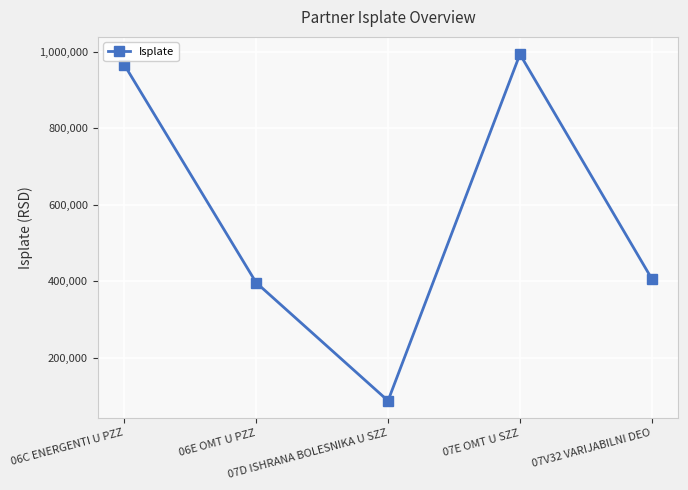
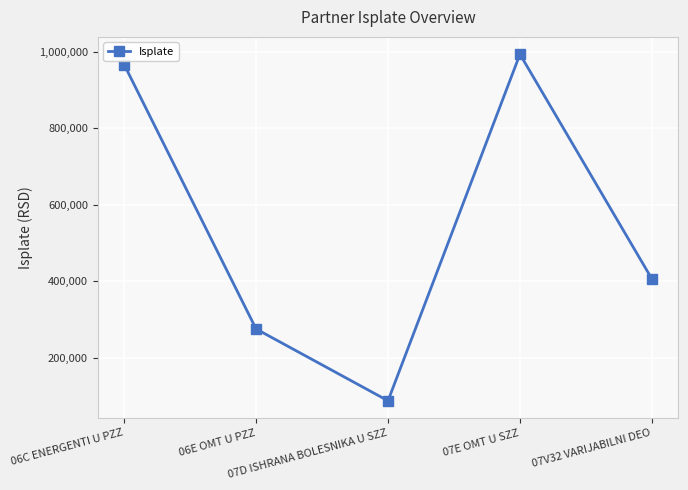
06E OMT U PZZ: 400,000 -> 270,000
